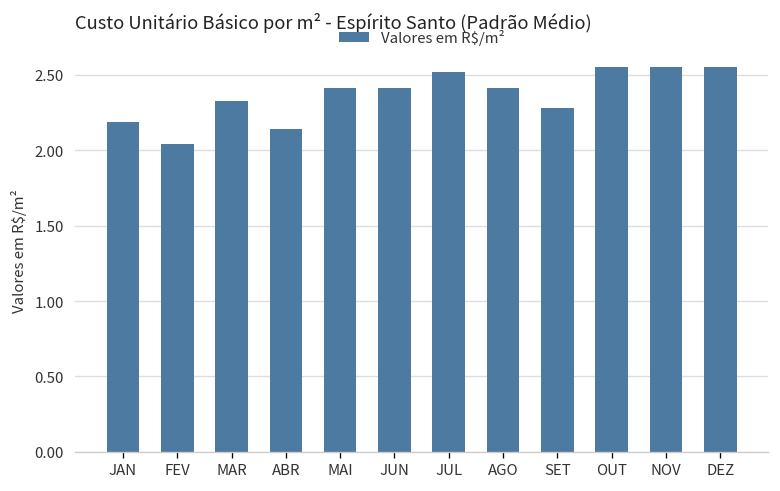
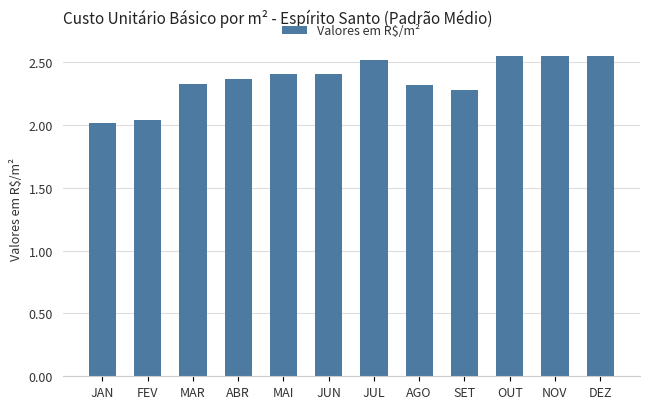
JAN: 2.19 -> 2.02
ABR: 2.14 -> 2.37
AGO: 2.41 -> 2.32
